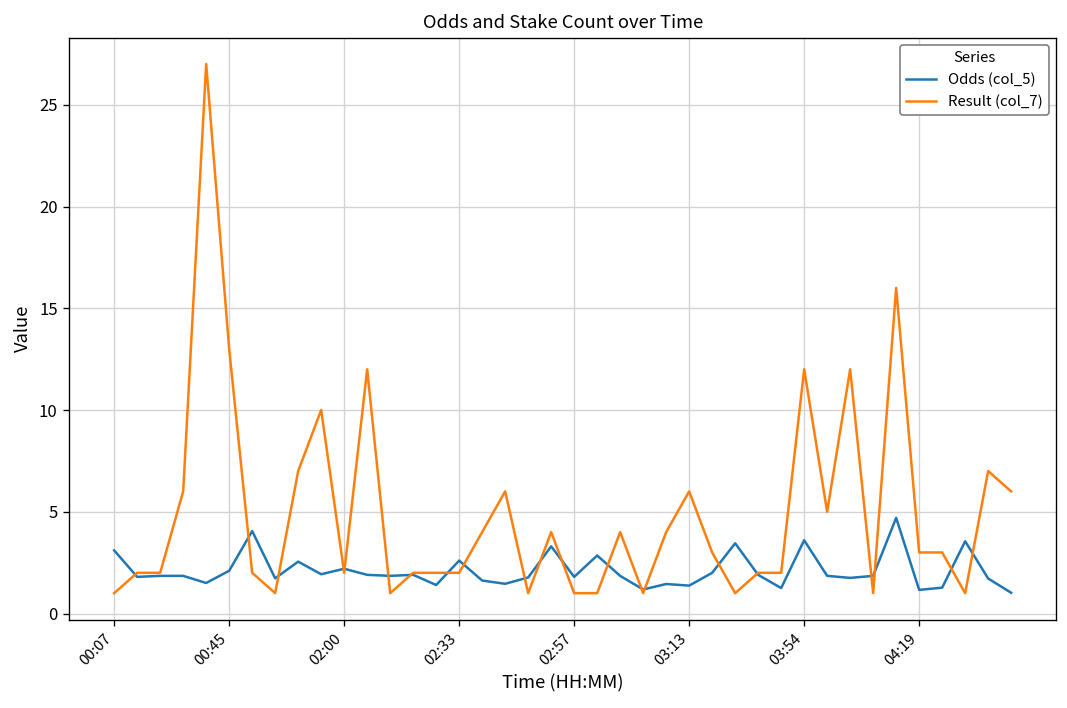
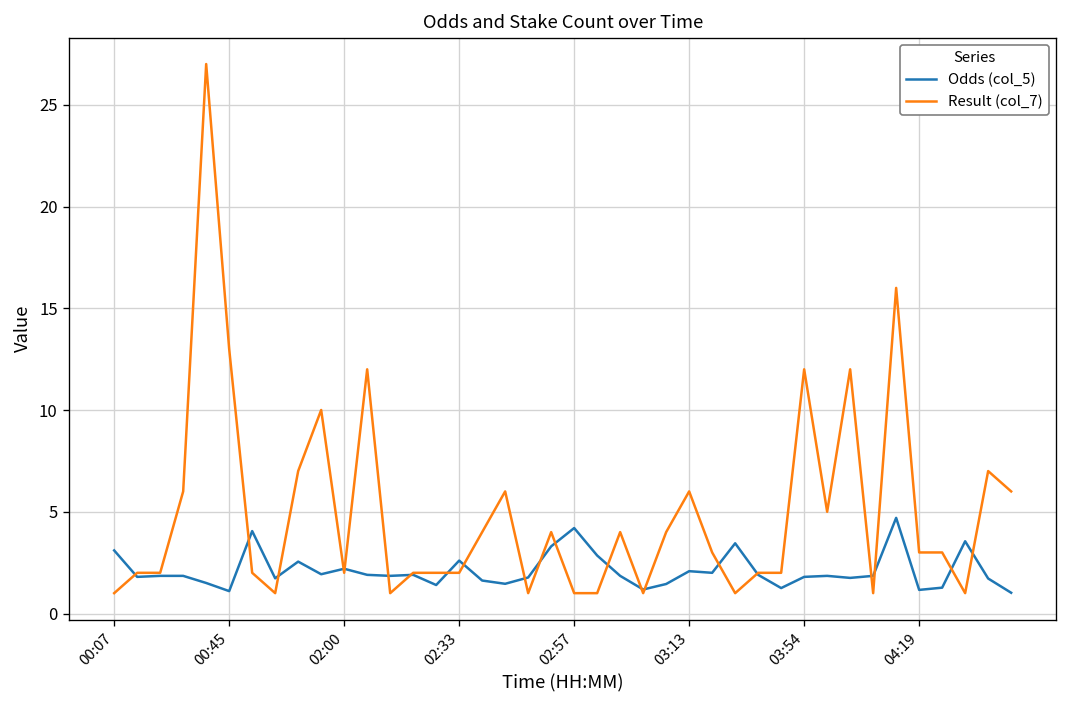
Odds (col_5), 00:45: 2.1 -> 1.1
Odds (col_5), 02:57: 1.8 -> 4.2
Odds (col_5), 03:13: 1.4 -> 2.1
Odds (col_5), 03:54: 3.6 -> 1.8
